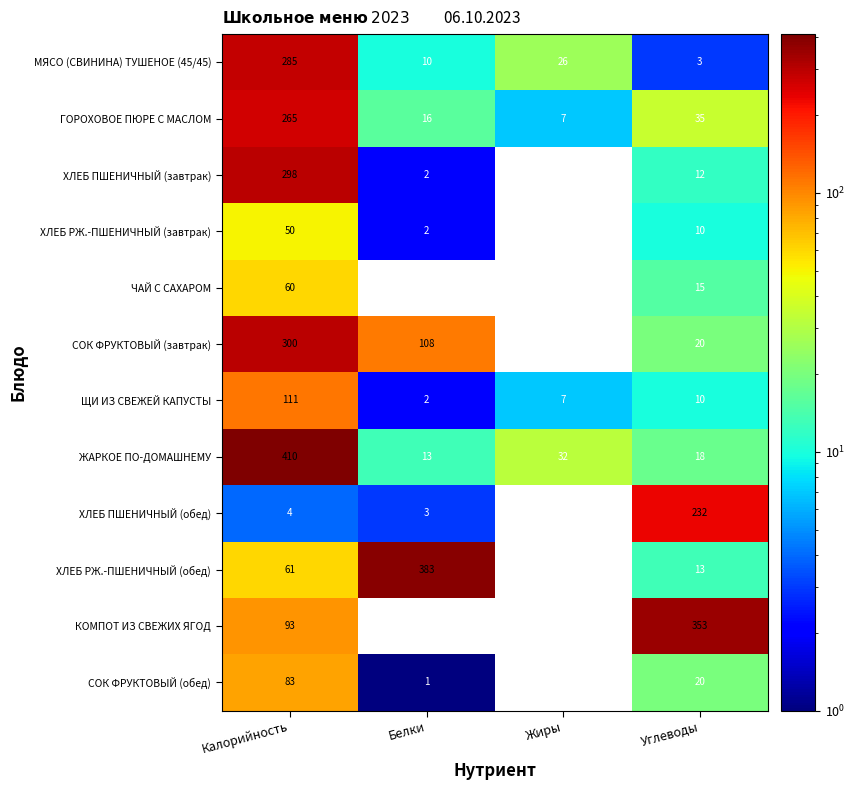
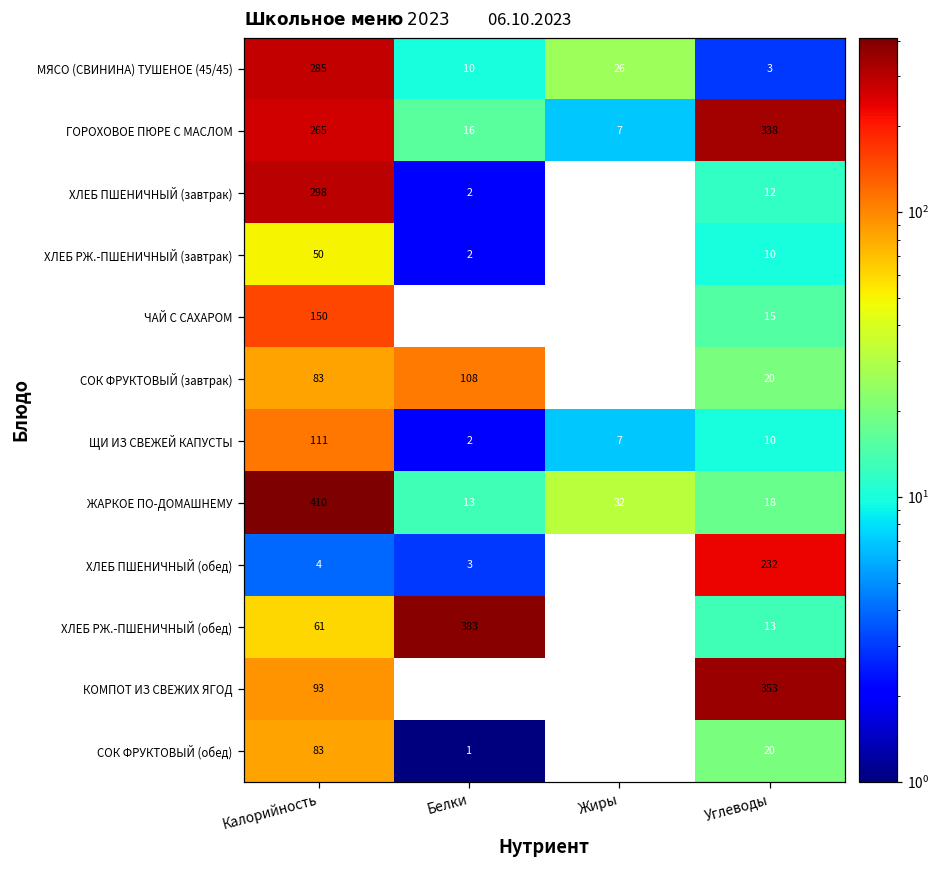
ГОРОХОВОЕ ПЮРЕ С МАСЛОМ, Углеводы: 35 -> 338
ЧАЙ С САХАРОМ, Калорийность: 60 -> 150
СОК ФРУКТОВЫЙ (завтрак), Калорийность: 300 -> 83
